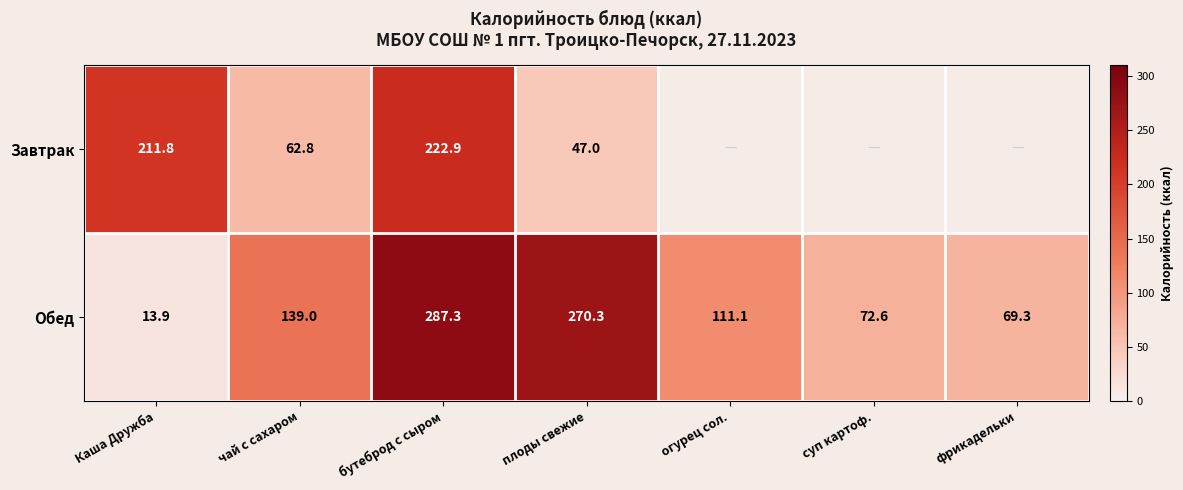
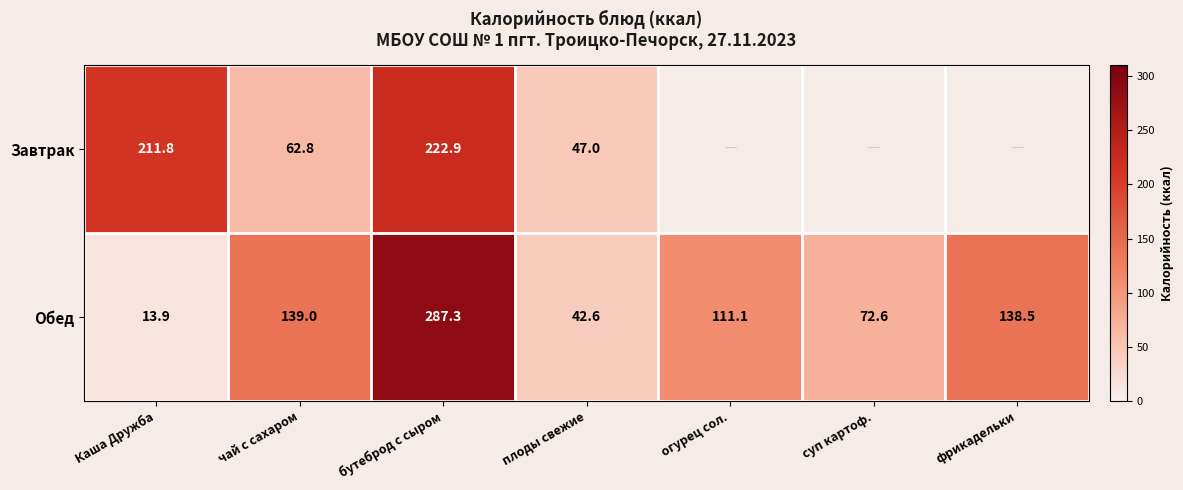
Обед, плоды свежие: 270.3 -> 42.6
Обед, фрикадельки: 69.3 -> 138.5
